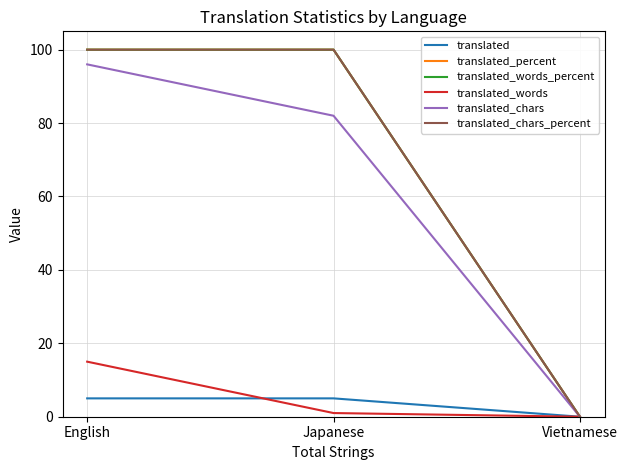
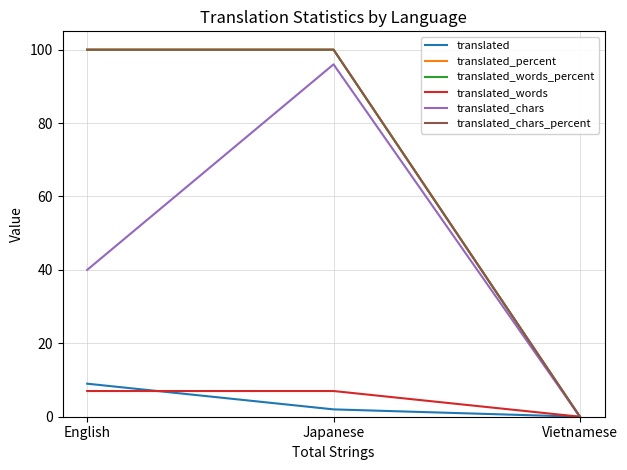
translated, English: 5 -> 9
translated_words, English: 15 -> 7
translated_chars, English: 96 -> 40
translated, Japanese: 5 -> 2
translated_words, Japanese: 1 -> 7
translated_chars, Japanese: 82 -> 96
